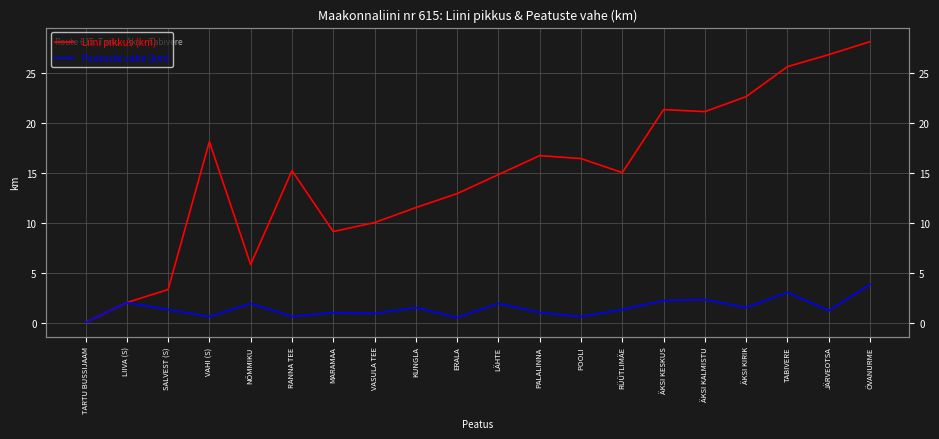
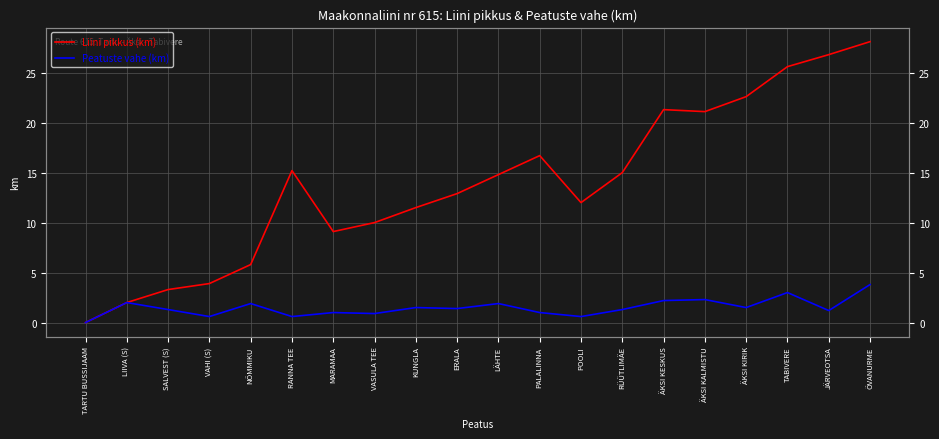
Liini pikkus (km), VAHI (S): 18 -> 4
Peatuste vahe (km), ERALA: 0.5 -> 1.4
Liini pikkus (km), POOLI: 16 -> 12
